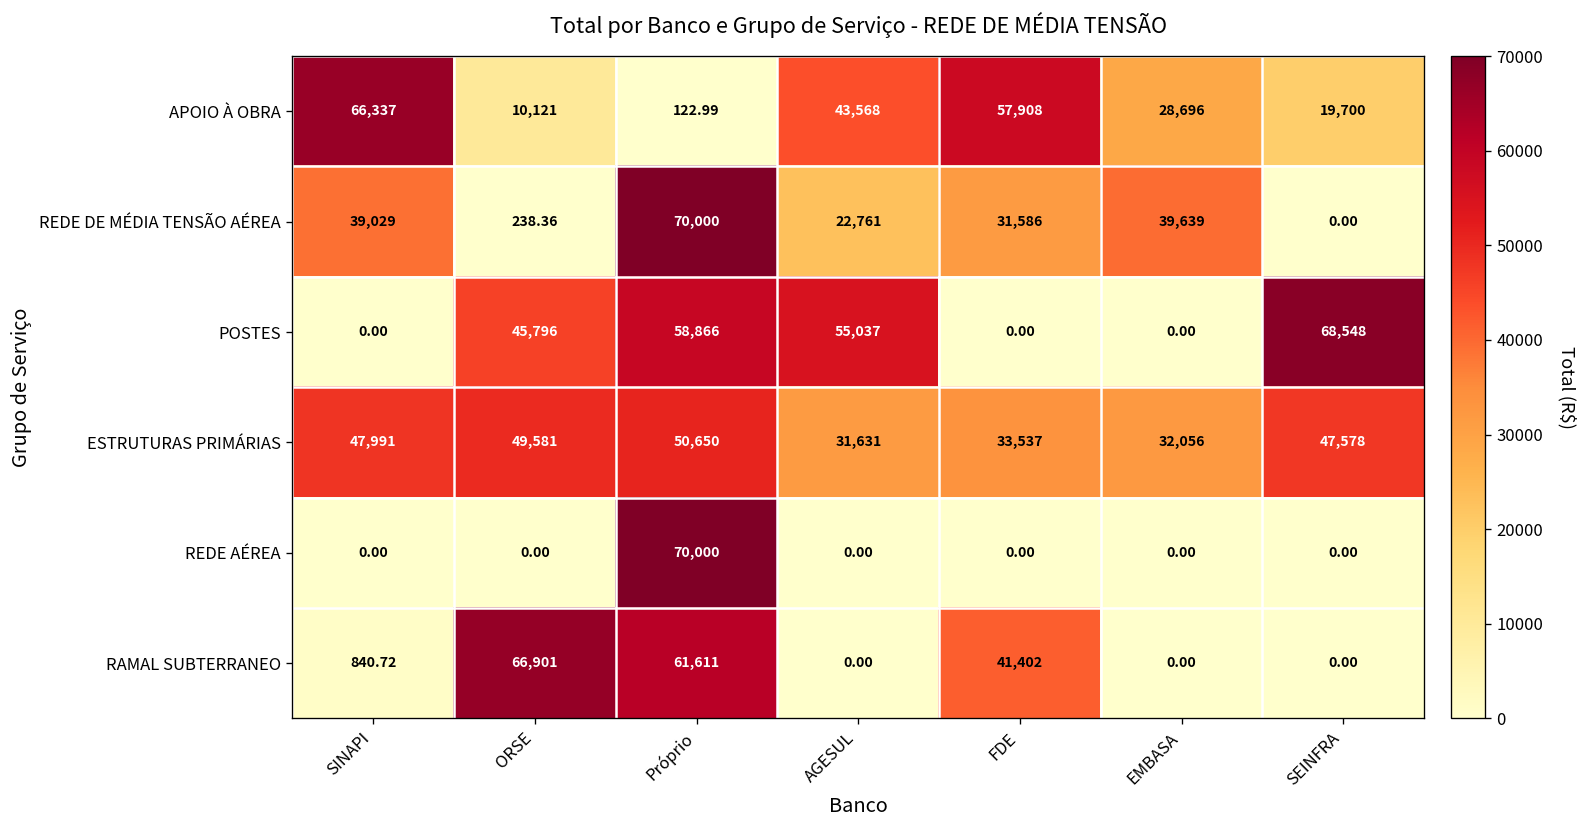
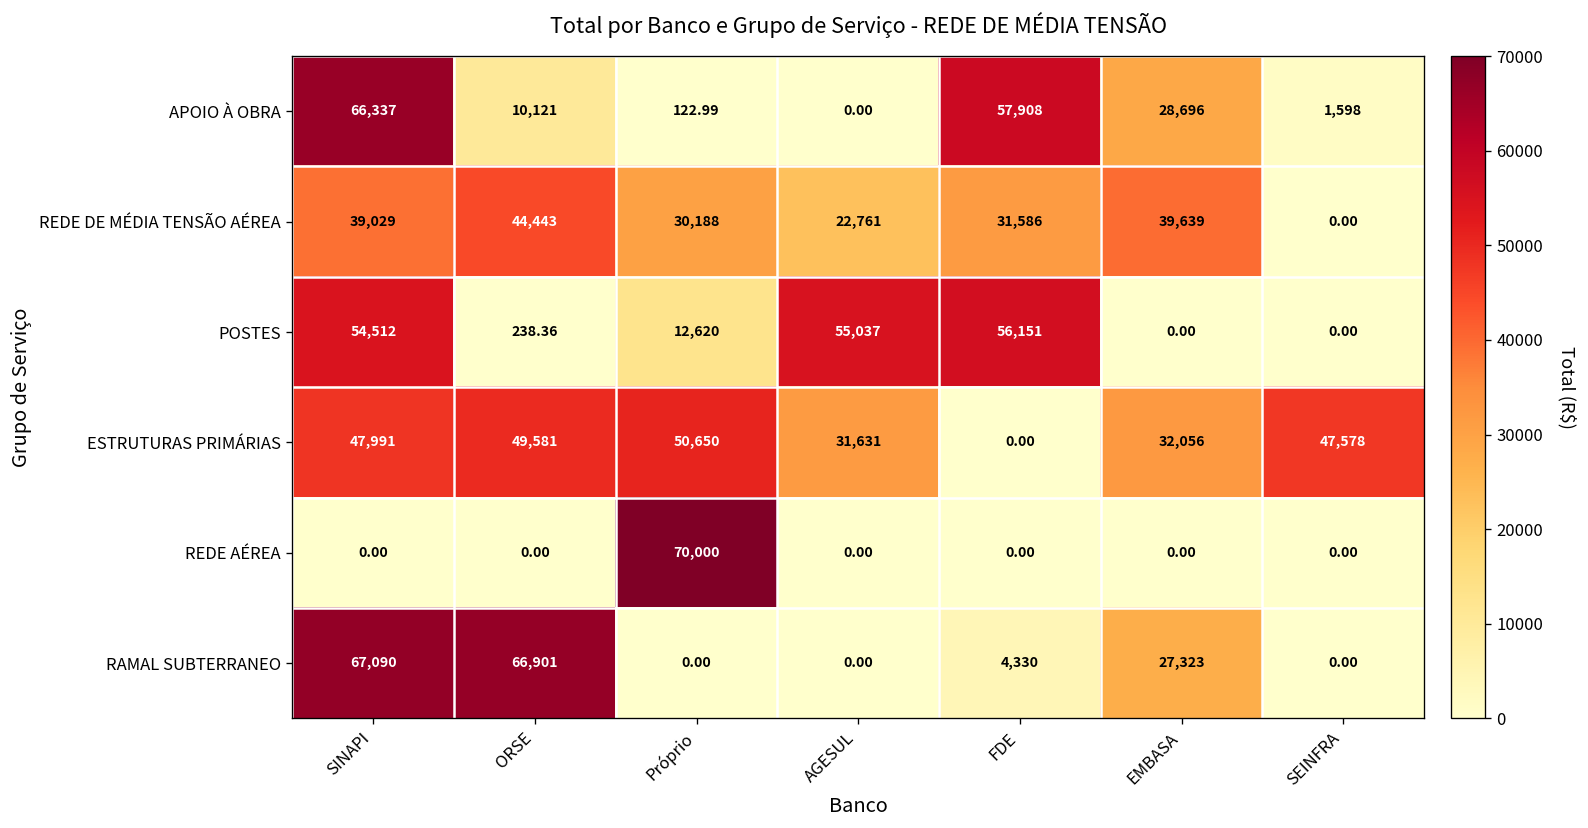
APOIO À OBRA, AGESUL: 43,568 -> 0.00
APOIO À OBRA, SEINFRA: 19,700 -> 1,598
REDE DE MÉDIA TENSÃO AÉREA, ORSE: 238.36 -> 44,443
REDE DE MÉDIA TENSÃO AÉREA, Próprio: 70,000 -> 30,188
POSTES, SINAPI: 0.00 -> 54,512
POSTES, ORSE: 45,796 -> 238.36
POSTES, Próprio: 58,866 -> 12,620
POSTES, FDE: 0.00 -> 56,151
POSTES, SEINFRA: 68,548 -> 0.00
ESTRUTURAS PRIMÁRIAS, FDE: 33,537 -> 0.00
RAMAL SUBTERRANEO, SINAPI: 840.72 -> 67,090
RAMAL SUBTERRANEO, Próprio: 61,611 -> 0.00
RAMAL SUBTERRANEO, FDE: 41,402 -> 4,330
RAMAL SUBTERRANEO, EMBASA: 0.00 -> 27,323
